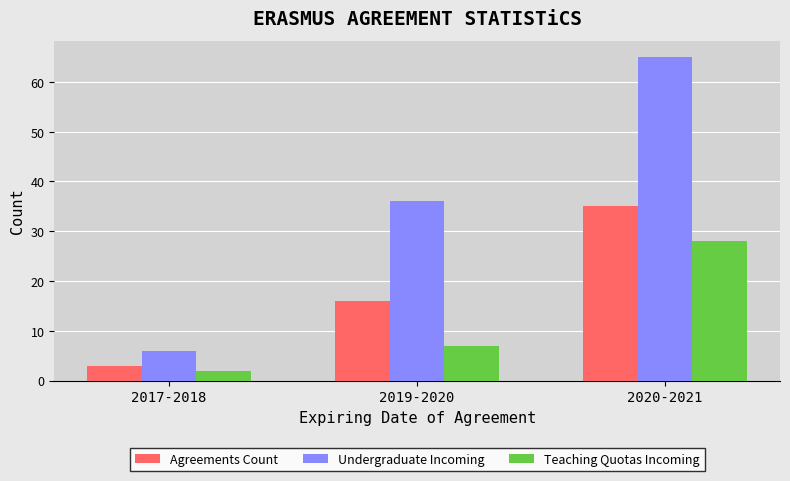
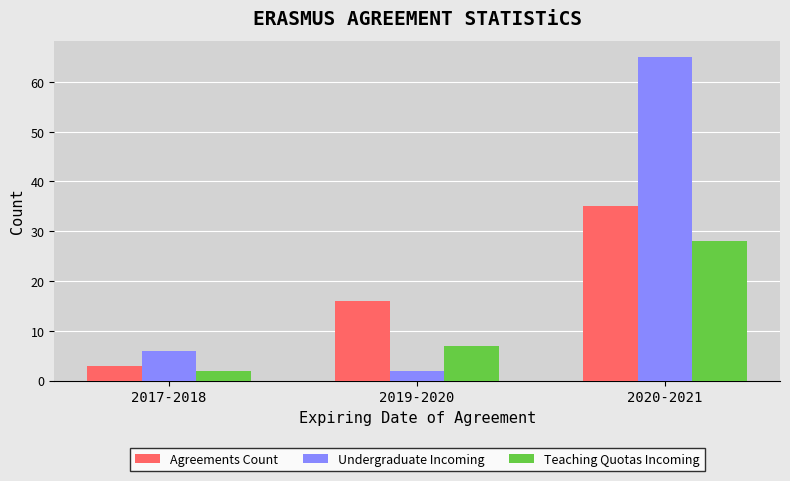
Undergraduate Incoming, 2019-2020: 36 -> 2
